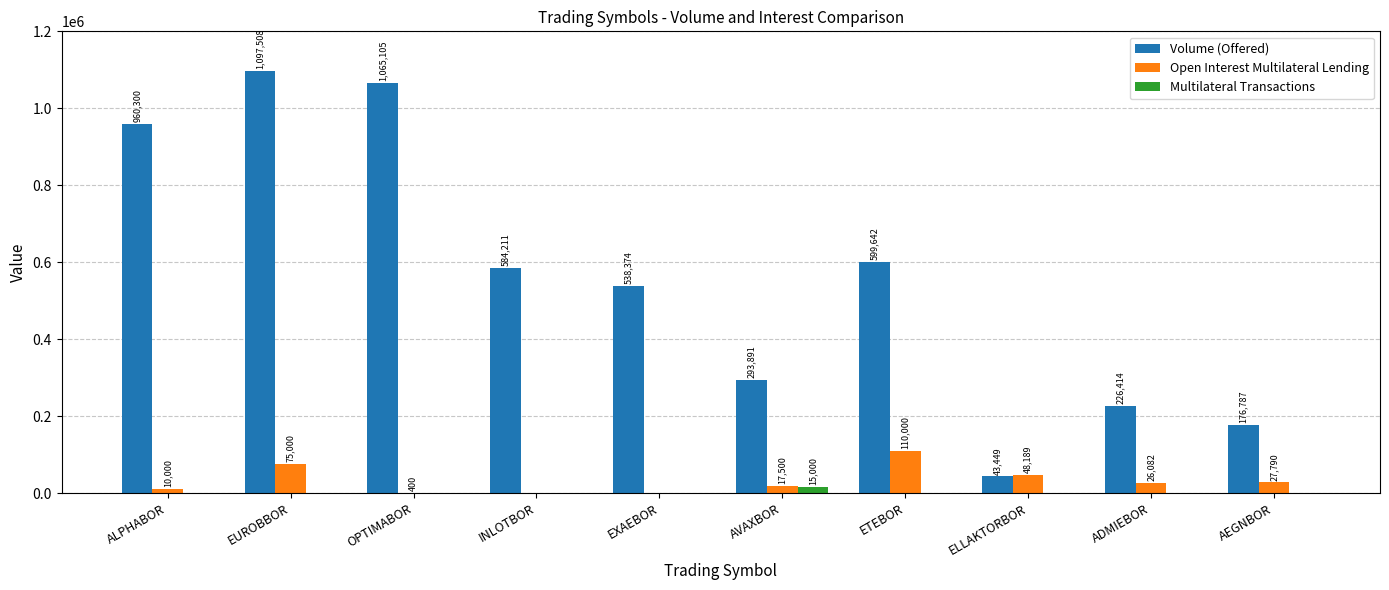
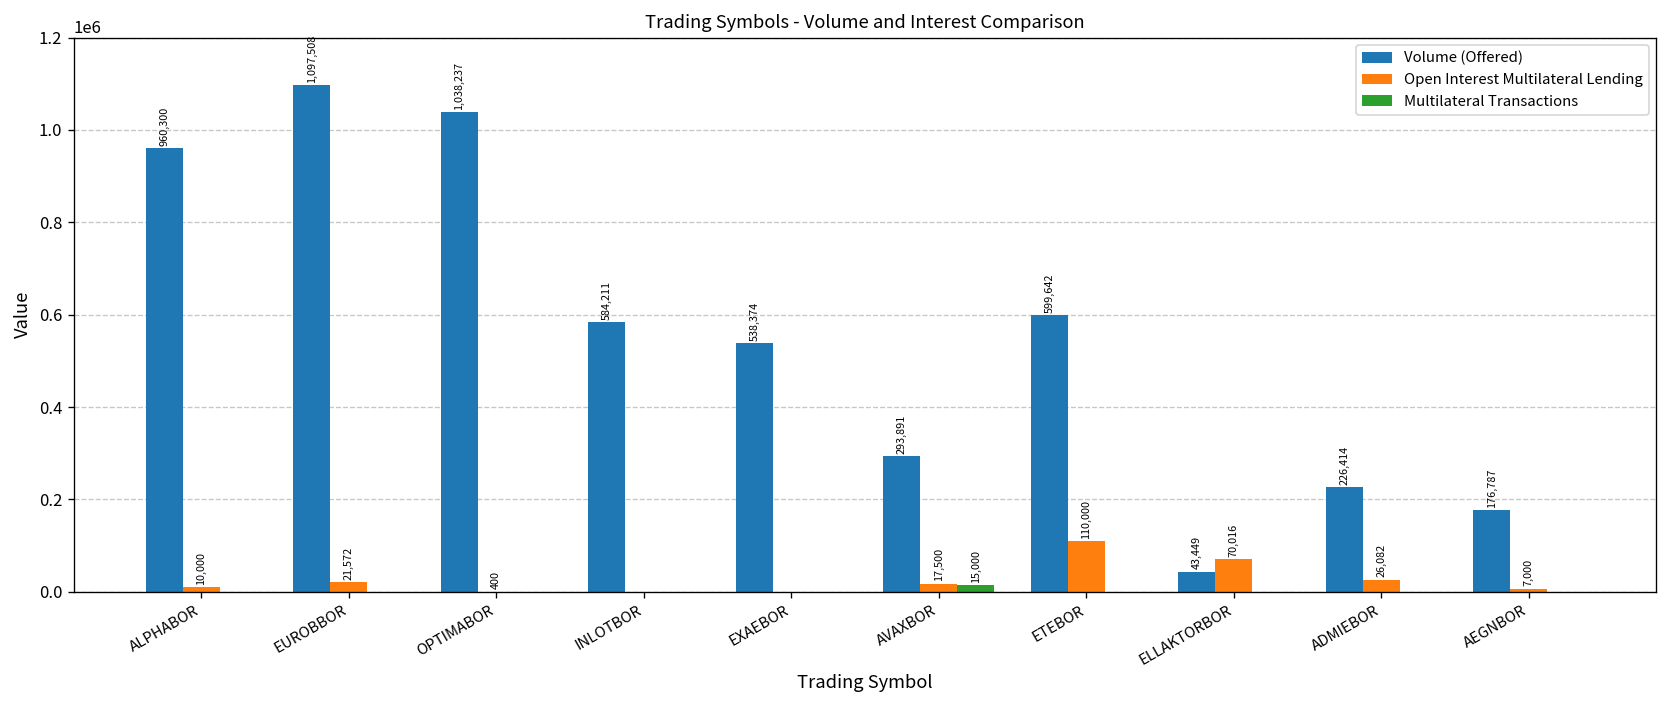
Open Interest Multilateral Lending, EUROBBOR: 75,000 -> 21,572
Volume (Offered), OPTIMABOR: 1,065,105 -> 1,038,237
Open Interest Multilateral Lending, ELLAKTORBOR: 48,189 -> 70,016
Open Interest Multilateral Lending, AEGNBOR: 27,790 -> 7,000
